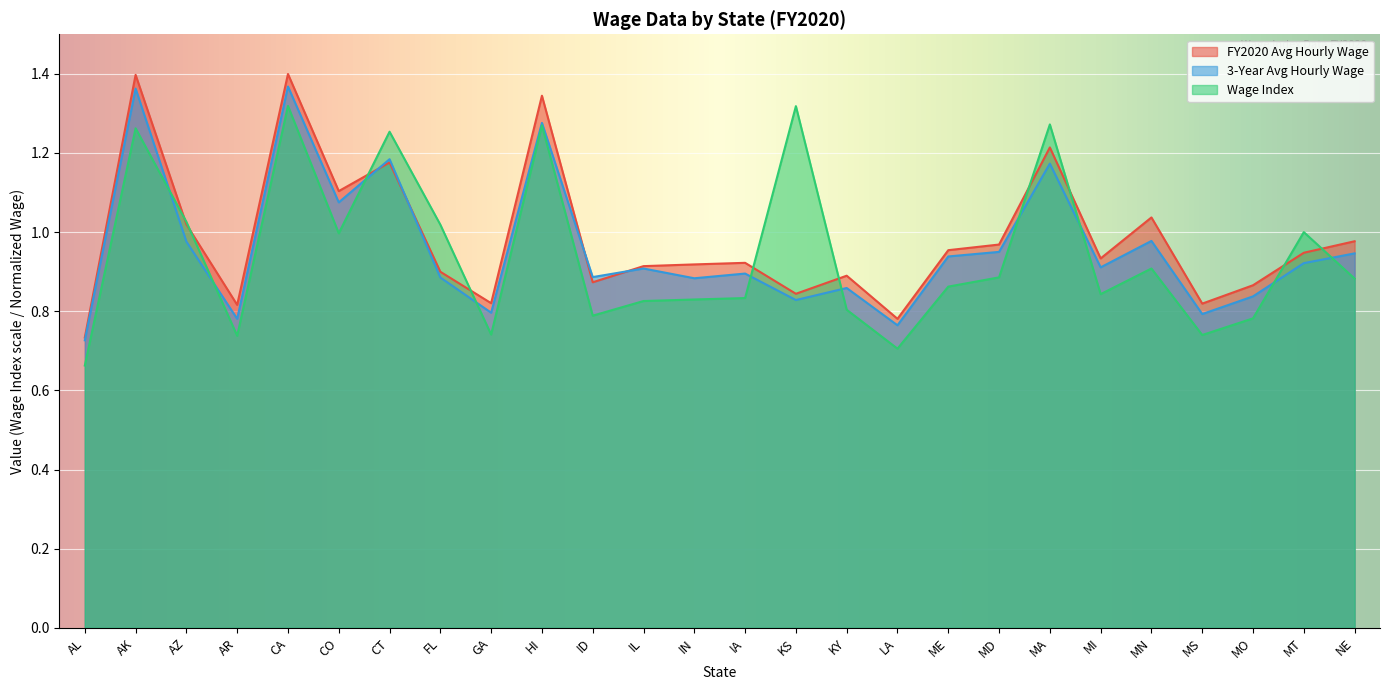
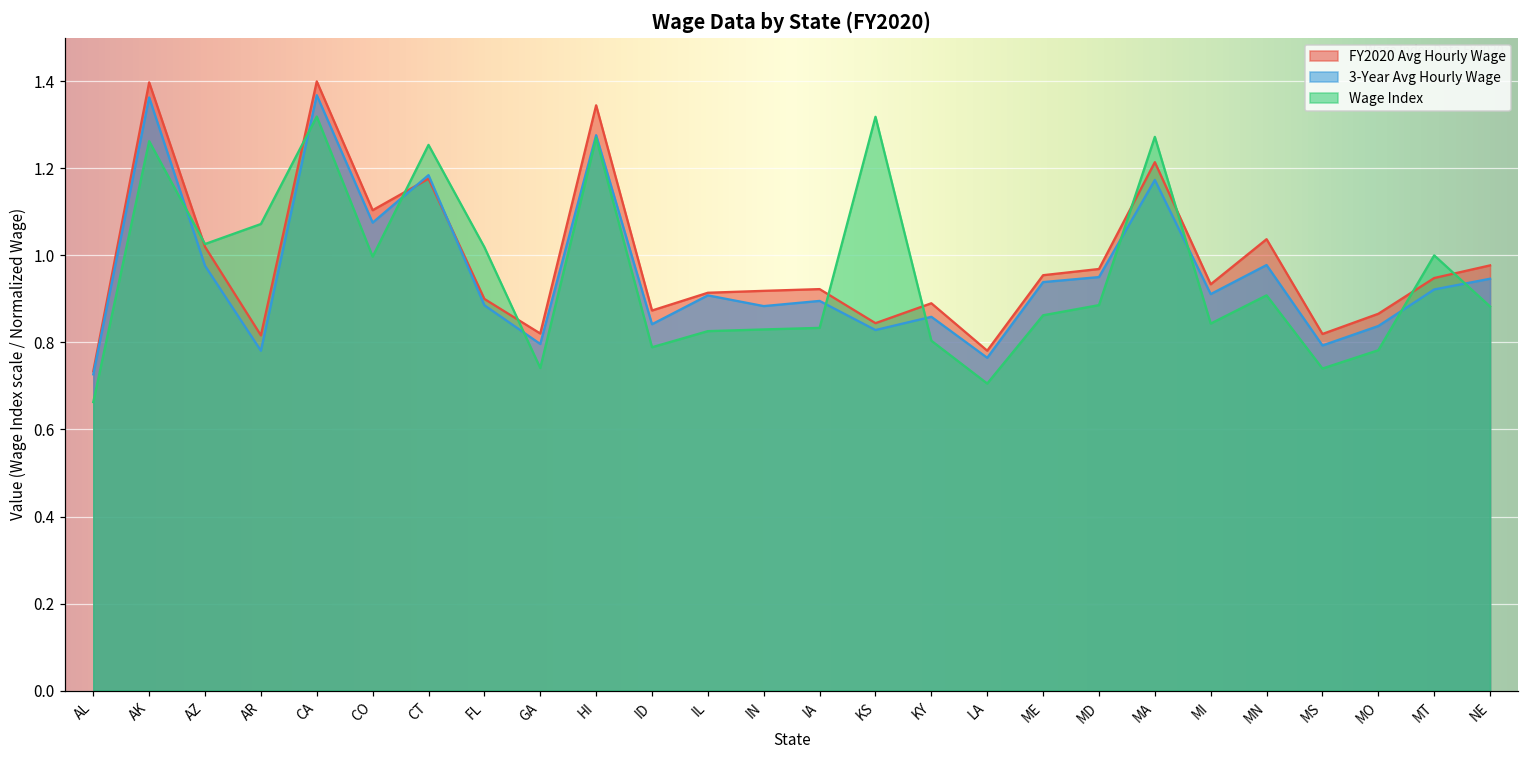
Wage Index, AR: 0.74 -> 1.07
3-Year Avg Hourly Wage, ID: 0.89 -> 0.84
